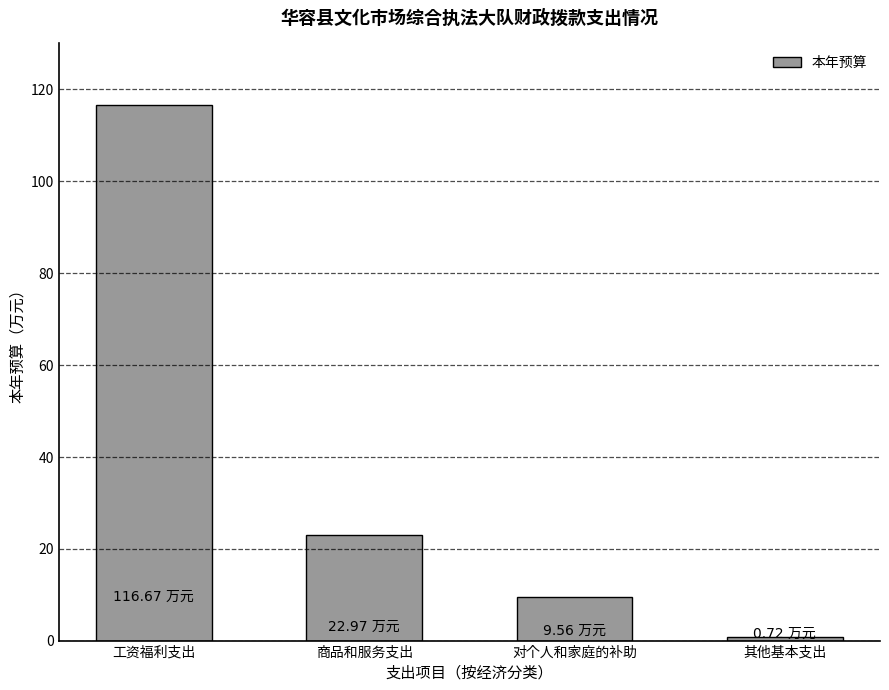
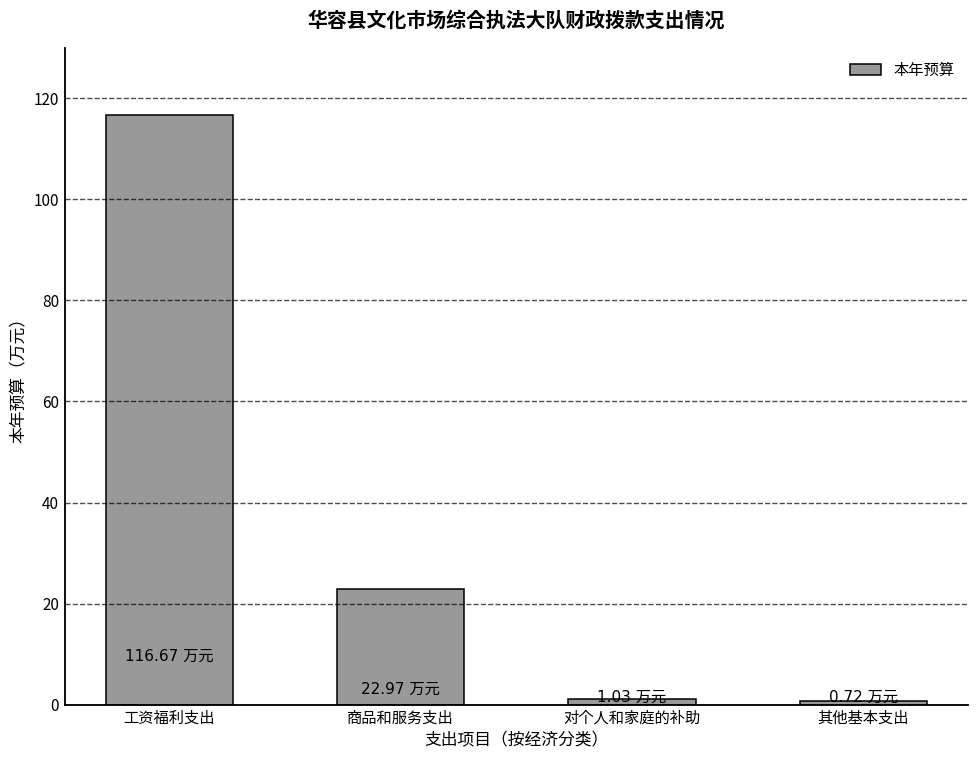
对个人和家庭的补助: 9.56 -> 1.03
